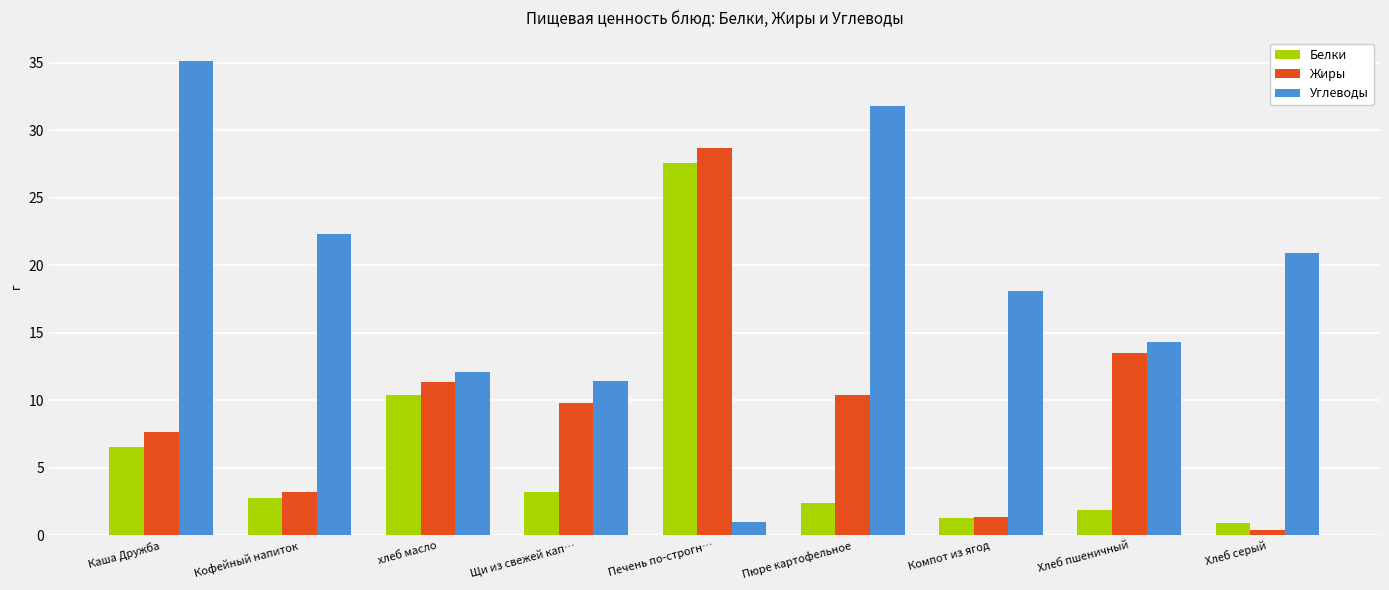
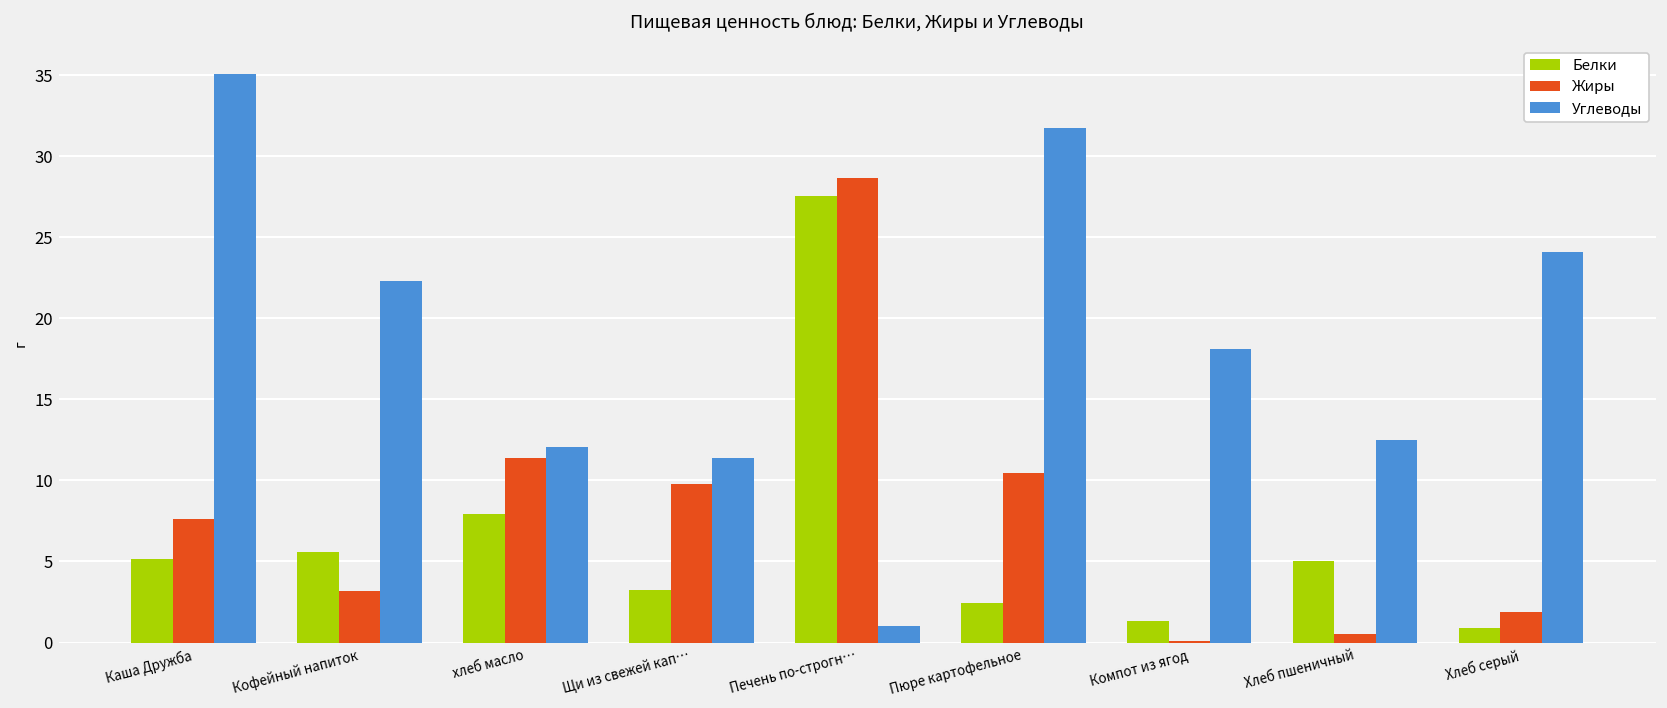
Белки, Каша Дружба: 6.6 -> 5.1
Белки, Кофейный напиток: 2.8 -> 5.6
Белки, хлеб масло: 10.4 -> 7.9
Жиры, Компот из ягод: 1.3 -> 0.1
Белки, Хлеб пшеничный: 1.9 -> 5.0
Жиры, Хлеб пшеничный: 13.5 -> 0.5
Углеводы, Хлеб пшеничный: 14.3 -> 12.5
Жиры, Хлеб серый: 0.4 -> 1.9
Углеводы, Хлеб серый: 20.9 -> 24.1
